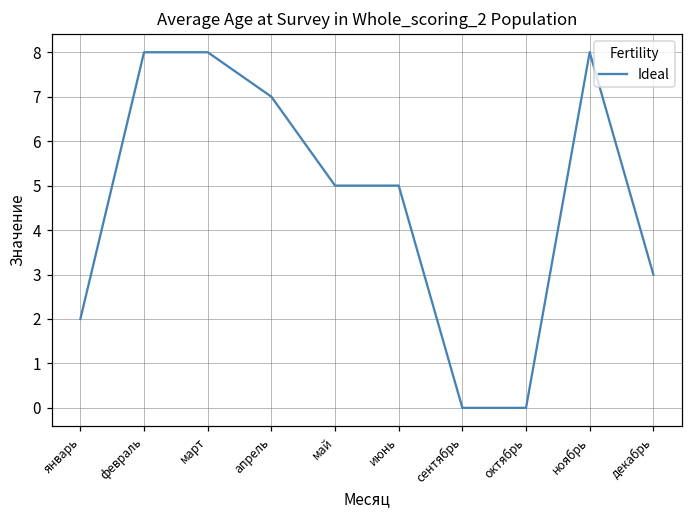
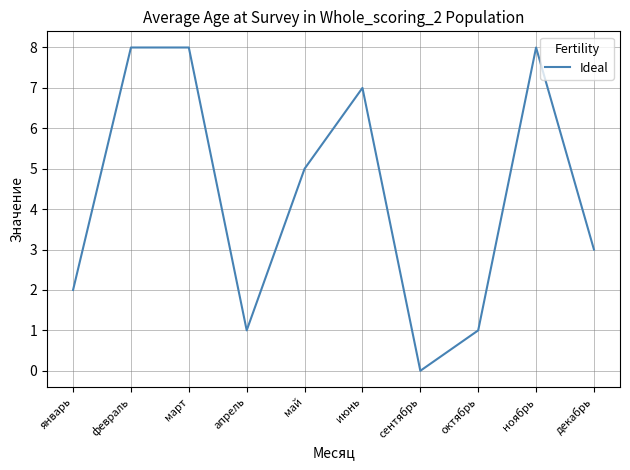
апрель: 7 -> 1
июнь: 5 -> 7
октябрь: 0 -> 1
